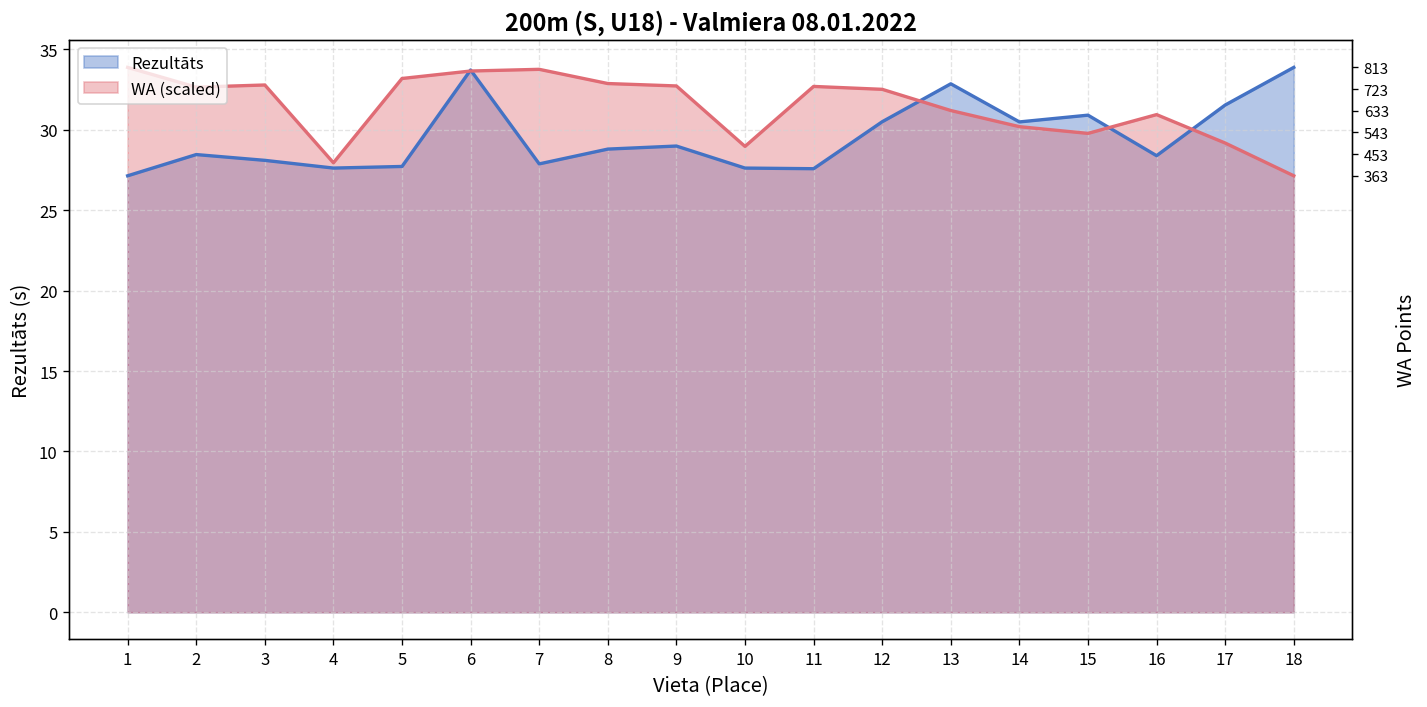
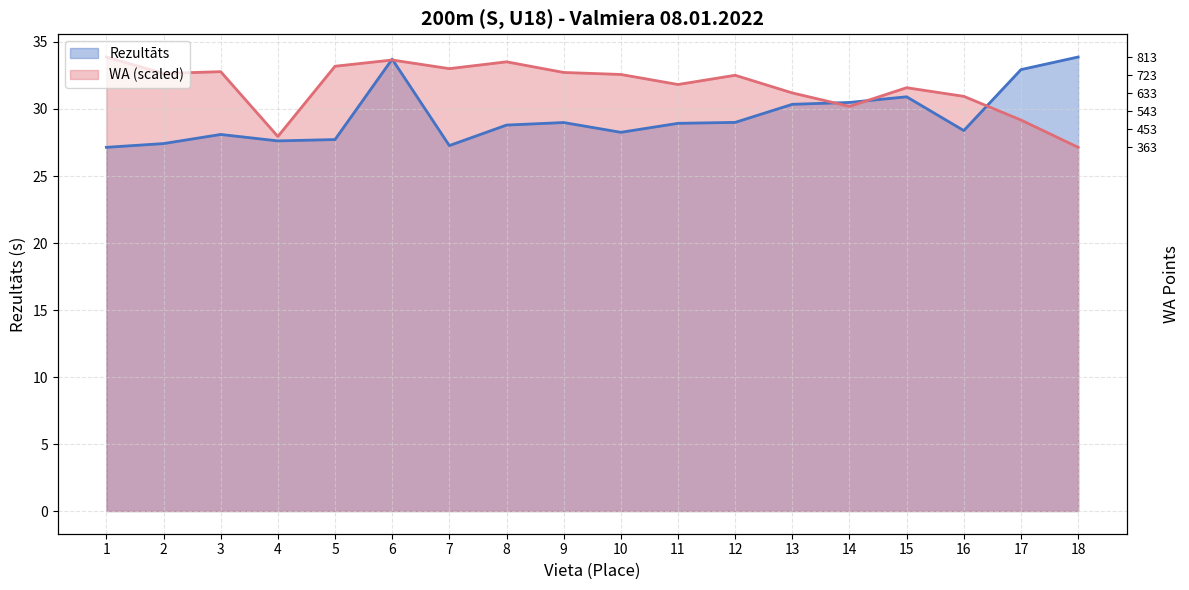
Rezultāts, 2: 28.5 -> 27.4
Rezultāts, 7: 27.9 -> 27.3
WA (scaled), 7: 33.8 -> 33.0
WA (scaled), 8: 32.9 -> 33.5
Rezultāts, 10: 27.6 -> 28.3
WA (scaled), 10: 29.0 -> 32.6
Rezultāts, 11: 27.6 -> 28.9
WA (scaled), 11: 32.7 -> 31.8
Rezultāts, 12: 30.5 -> 29.0
Rezultāts, 13: 32.9 -> 30.4
WA (scaled), 15: 29.8 -> 31.6
Rezultāts, 17: 31.5 -> 32.9
